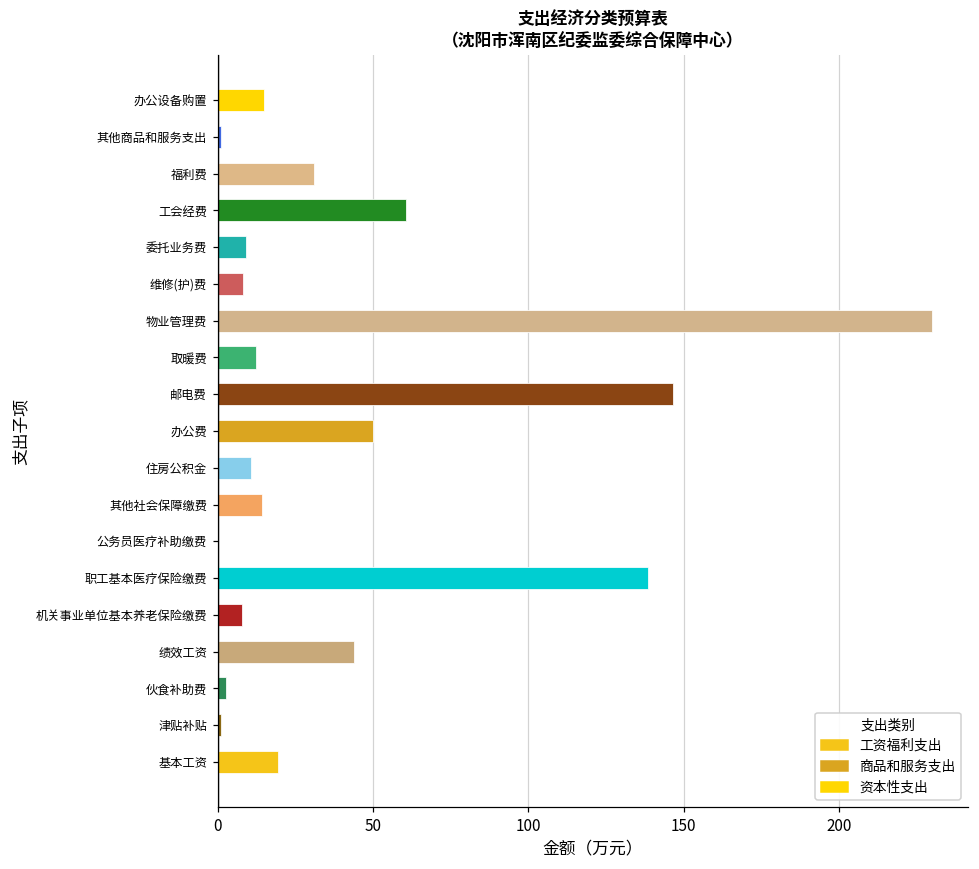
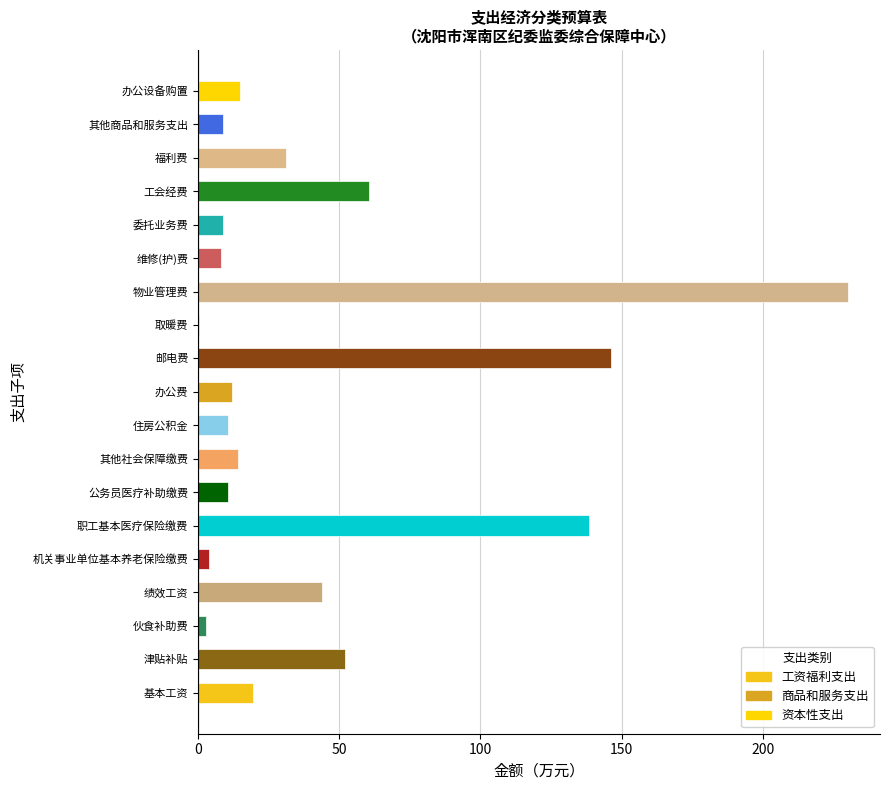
其他商品和服务支出: 1 -> 9
取暖费: 12 -> 0
办公费: 50 -> 12
公务员医疗补助缴费: 0 -> 11
机关事业单位基本养老保险缴费: 8 -> 4
津贴补贴: 1 -> 52
